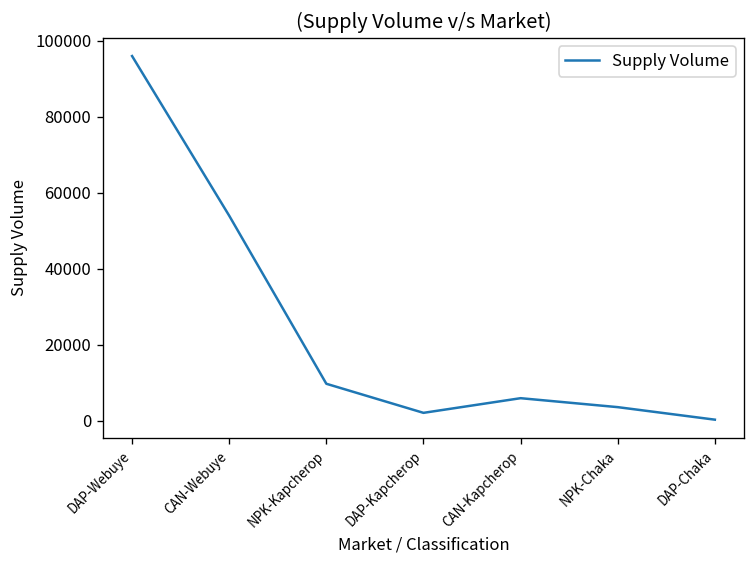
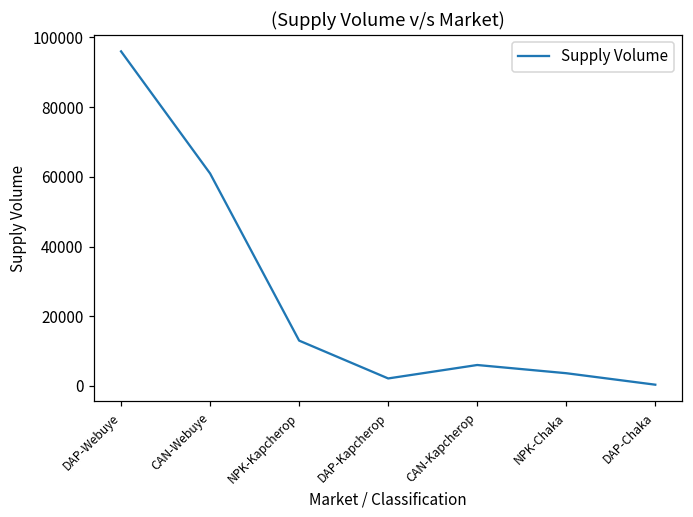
CAN-Webuye: 54000 -> 61000
NPK-Kapcherop: 10000 -> 13000
